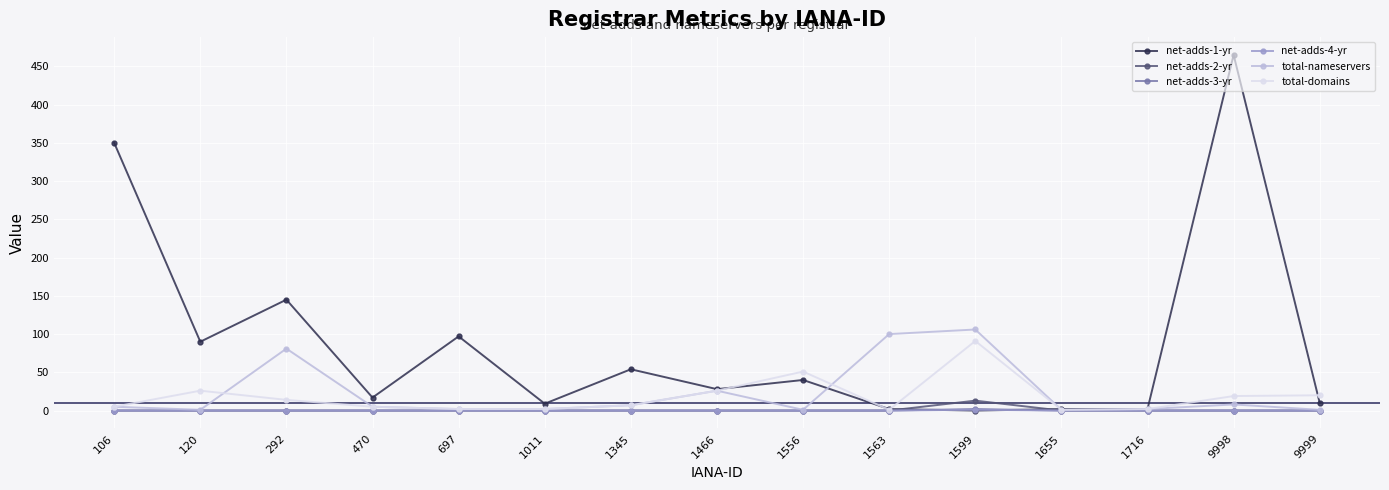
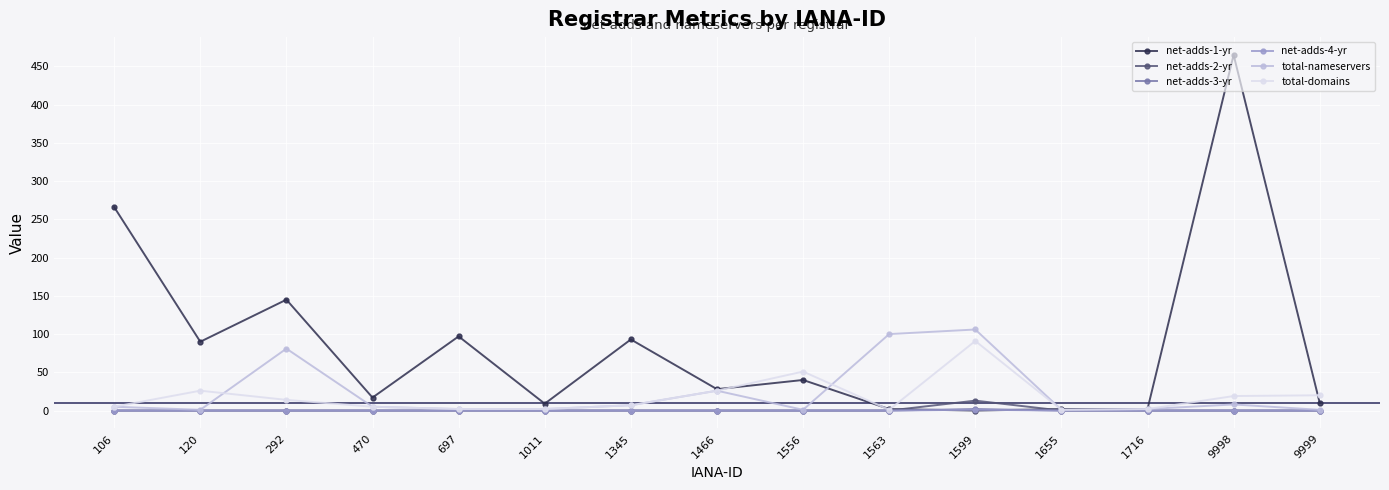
net-adds-1-yr, 106: 350 -> 270
net-adds-1-yr, 1345: 50 -> 90
